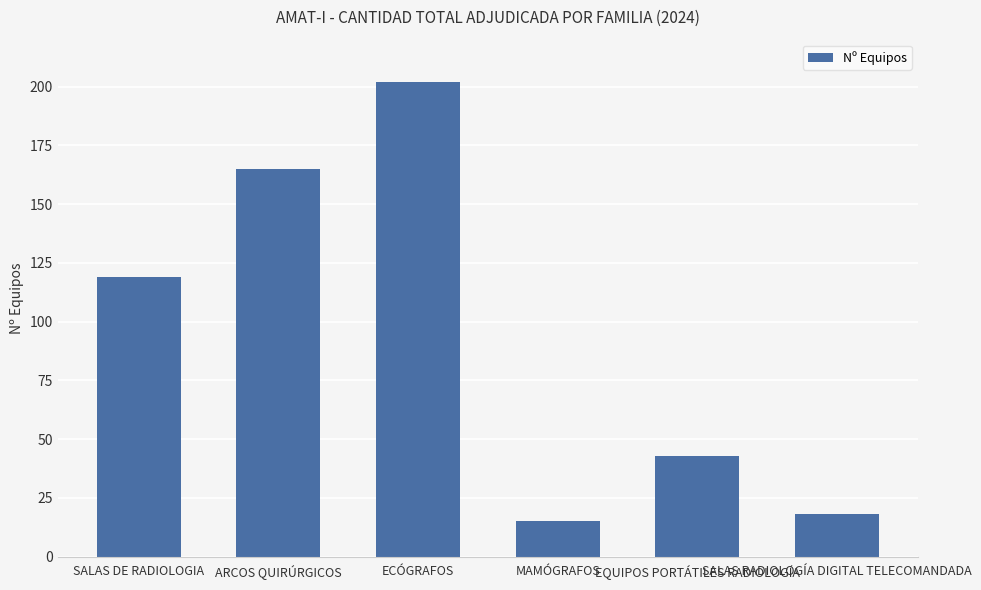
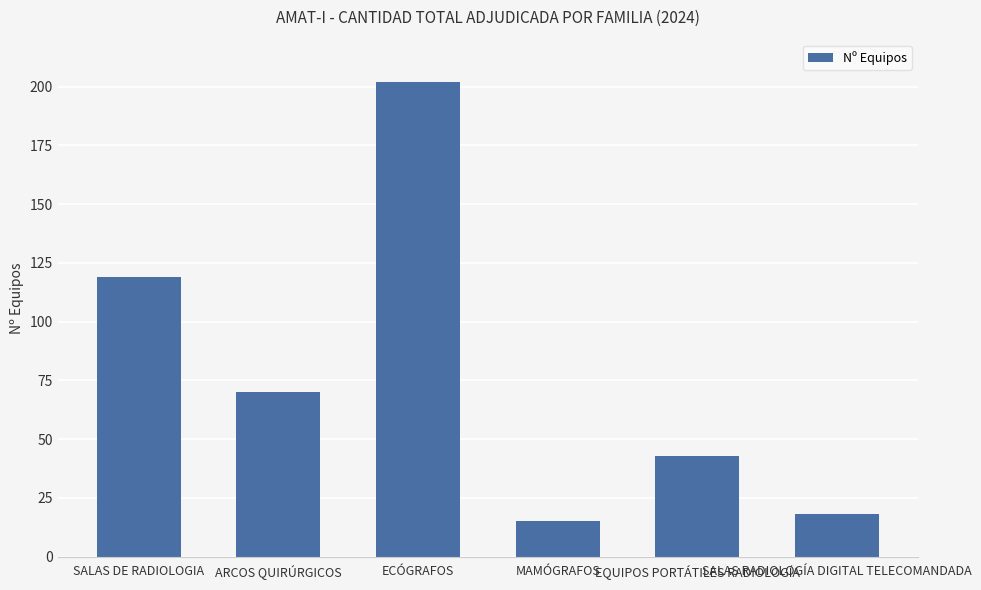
ARCOS QUIRÚRGICOS: 165 -> 70
